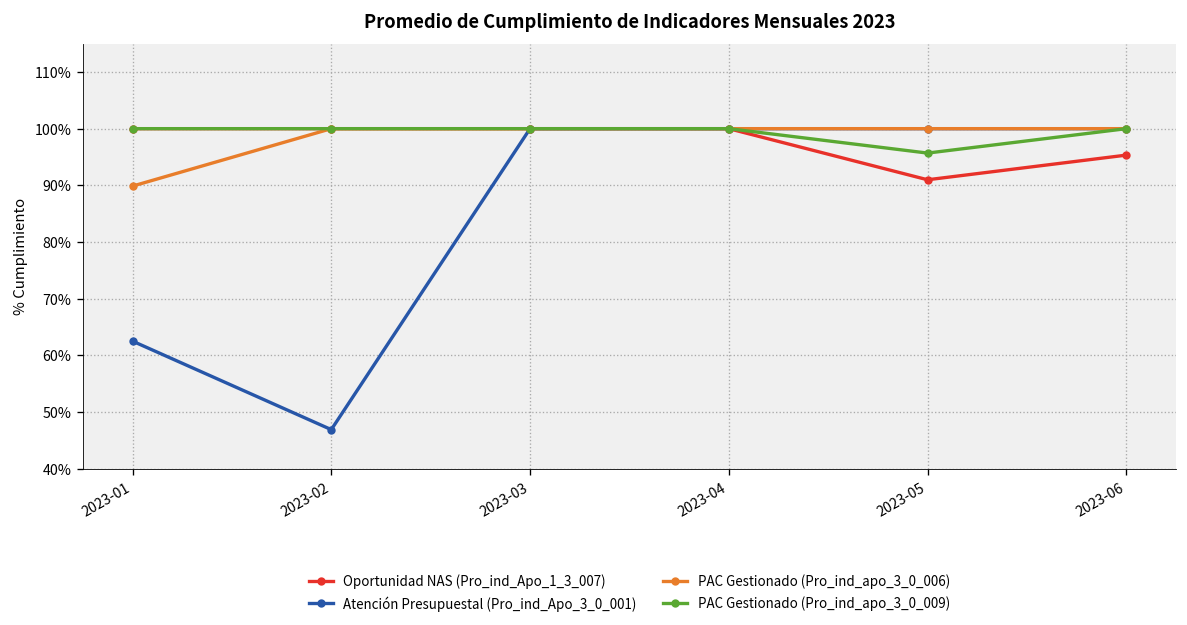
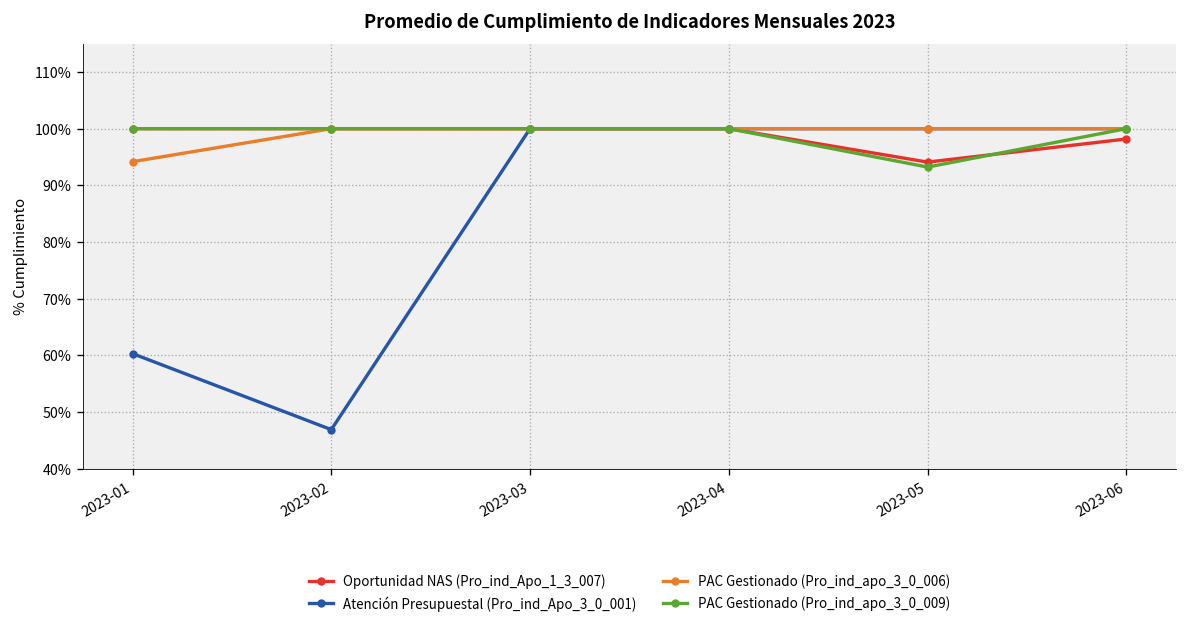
Atención Presupuestal (Pro_ind_Apo_3_0_001), 2023-01: 63% -> 60%
PAC Gestionado (Pro_ind_apo_3_0_006), 2023-01: 90% -> 94%
Oportunidad NAS (Pro_ind_Apo_1_3_007), 2023-05: 91% -> 94%
PAC Gestionado (Pro_ind_apo_3_0_009), 2023-05: 96% -> 93%
Oportunidad NAS (Pro_ind_Apo_1_3_007), 2023-06: 95% -> 98%
